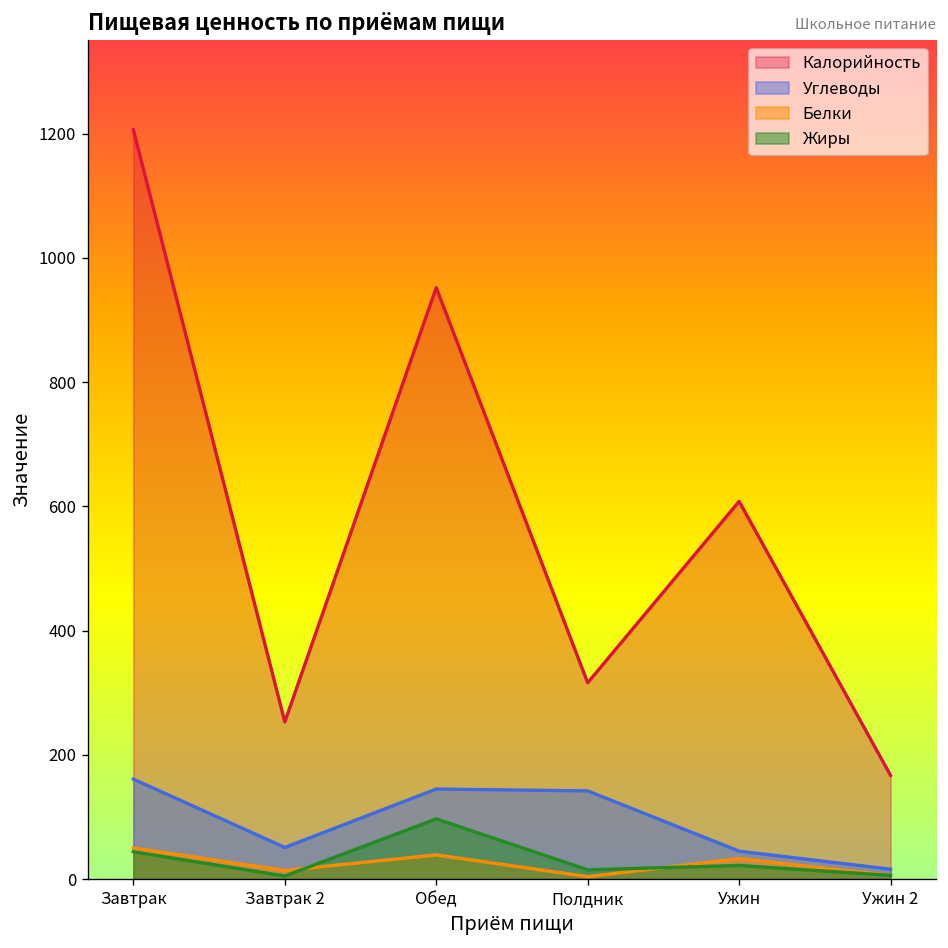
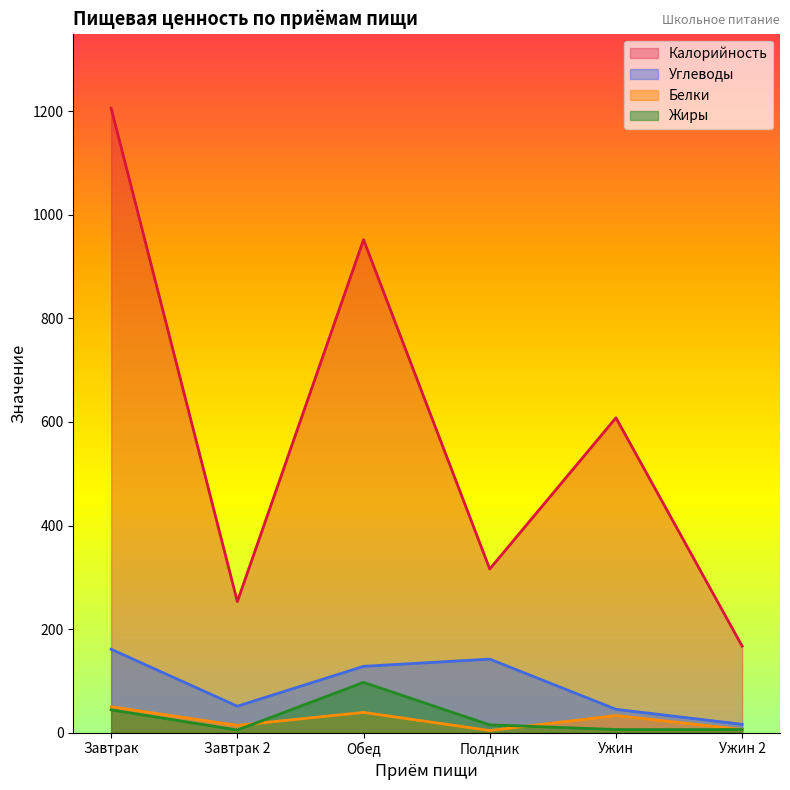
Углеводы, Обед: 150 -> 130
Жиры, Ужин: 20 -> 10
